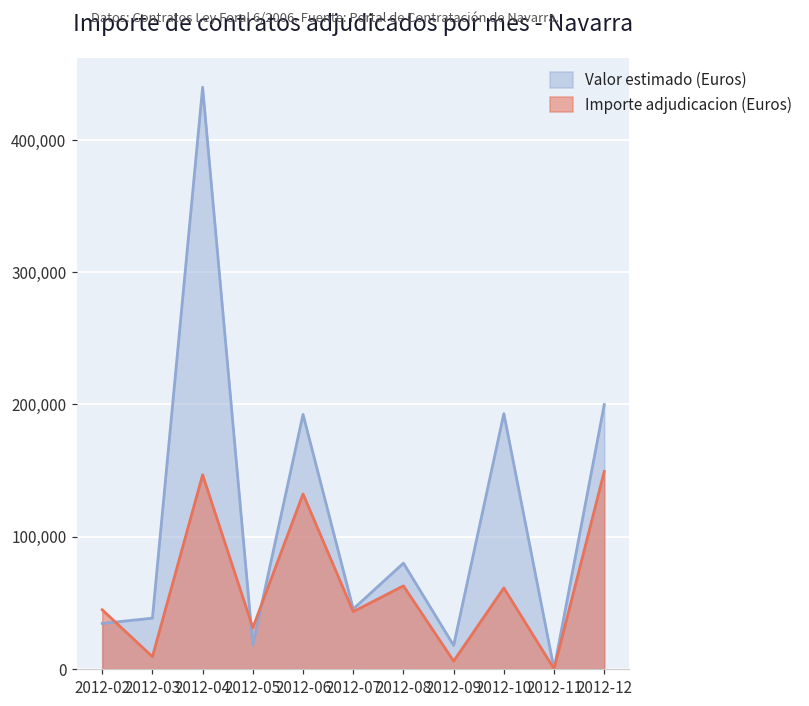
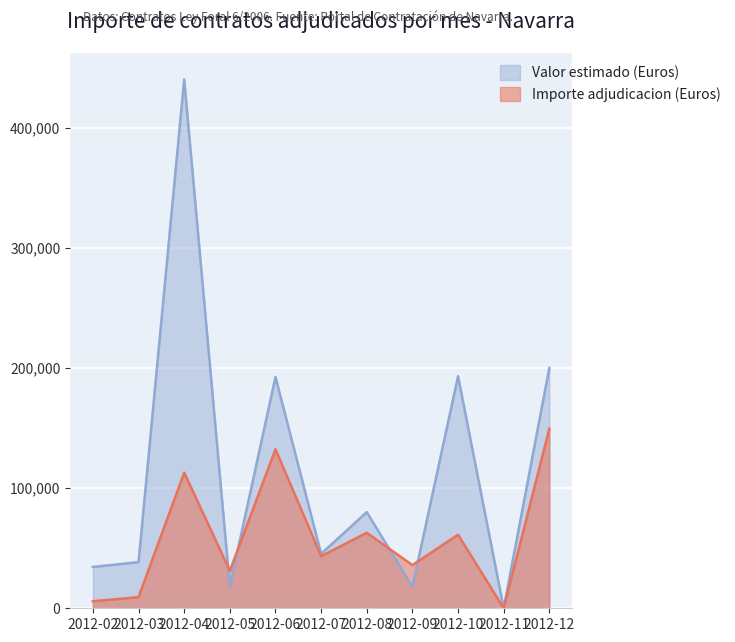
Importe adjudicacion (Euros), 2012-02: 45,000 -> 6,000
Importe adjudicacion (Euros), 2012-04: 147,000 -> 113,000
Importe adjudicacion (Euros), 2012-09: 6,000 -> 36,000
